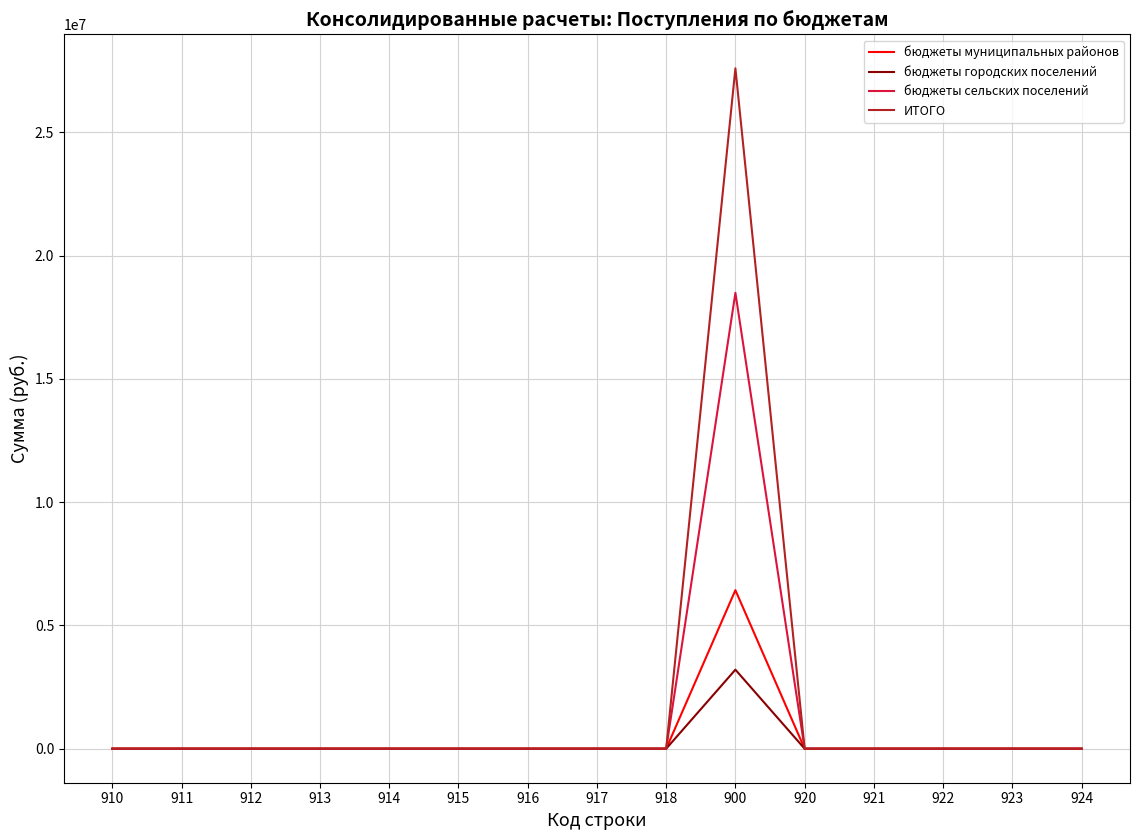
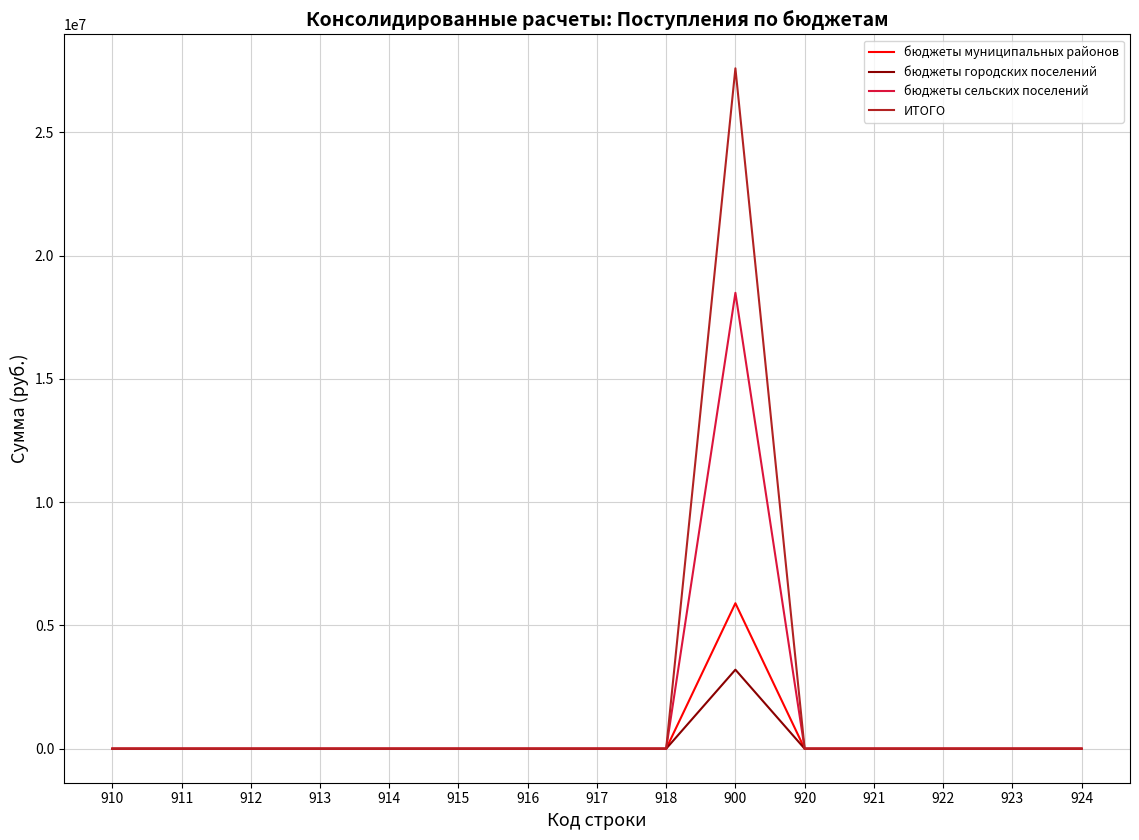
бюджеты муниципальных районов, 900: 6400000 -> 5900000
